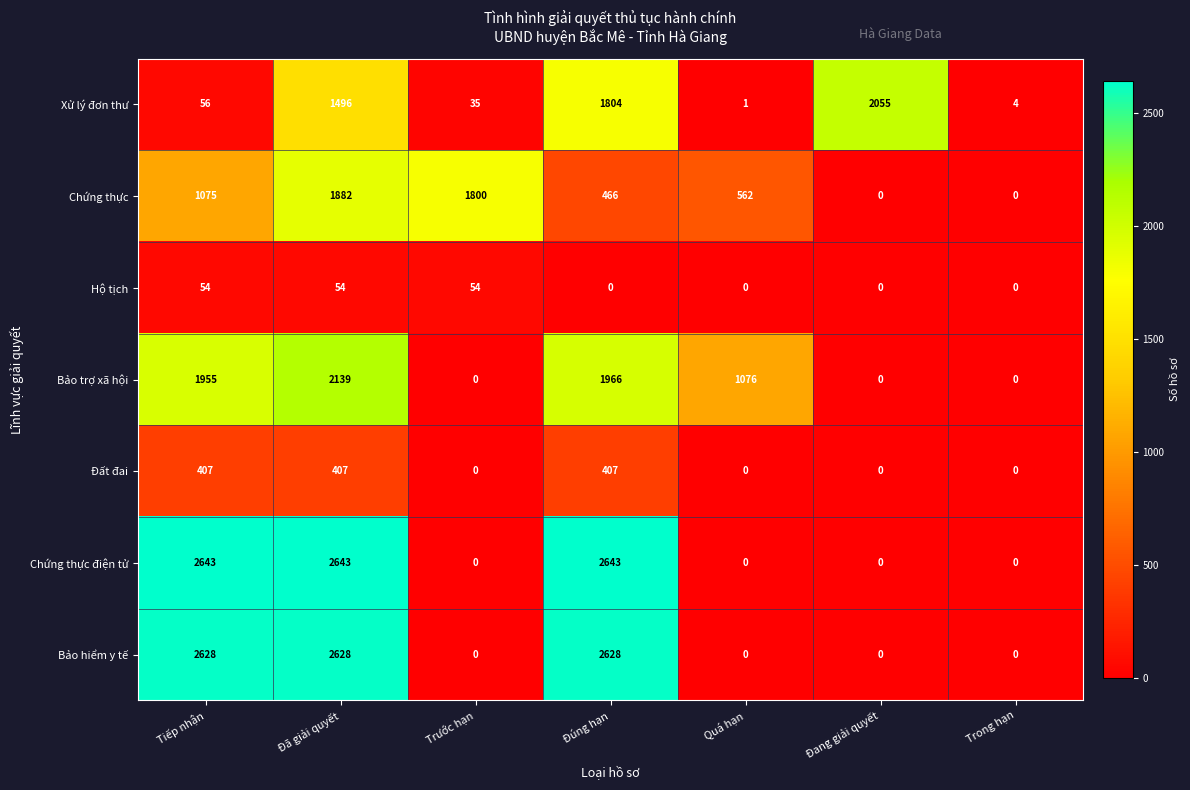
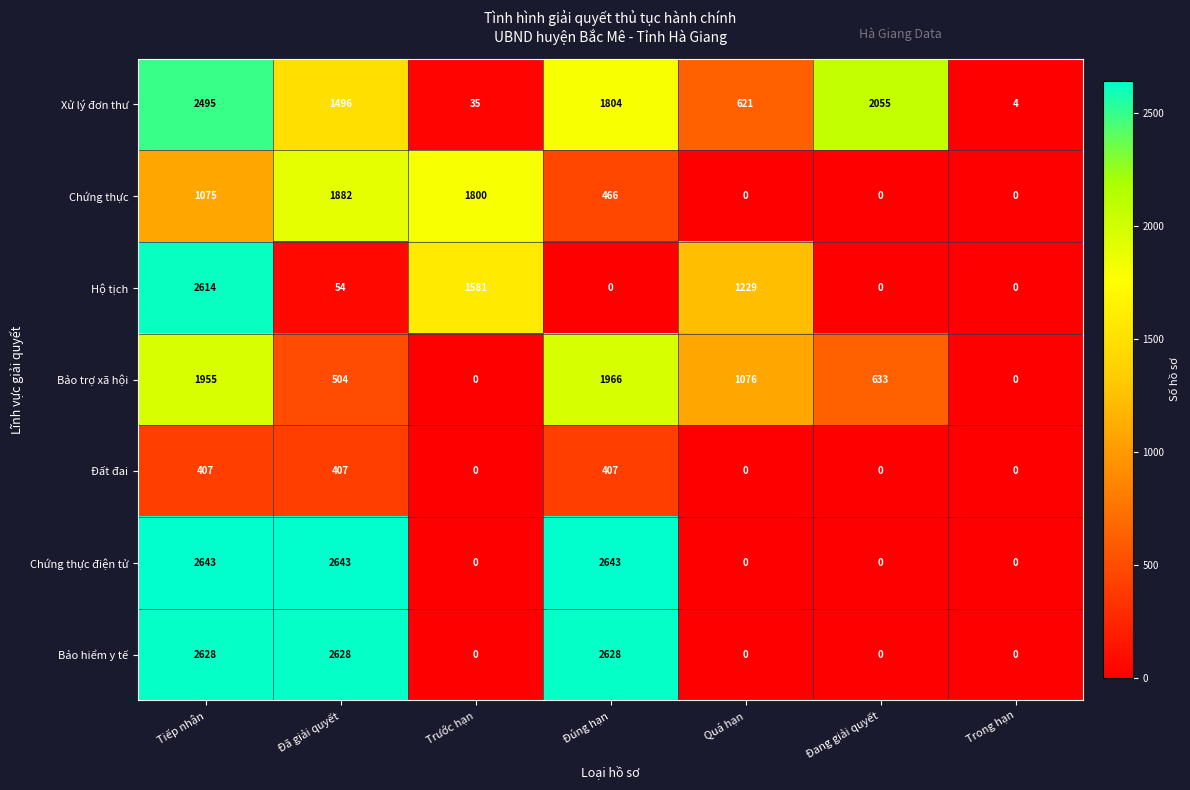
Xử lý đơn thư, Tiếp nhận: 56 -> 2495
Xử lý đơn thư, Quá hạn: 1 -> 621
Chứng thực, Quá hạn: 562 -> 0
Hộ tịch, Tiếp nhận: 54 -> 2614
Hộ tịch, Trước hạn: 54 -> 1581
Hộ tịch, Quá hạn: 0 -> 1229
Bảo trợ xã hội, Đã giải quyết: 2139 -> 504
Bảo trợ xã hội, Đang giải quyết: 0 -> 633
